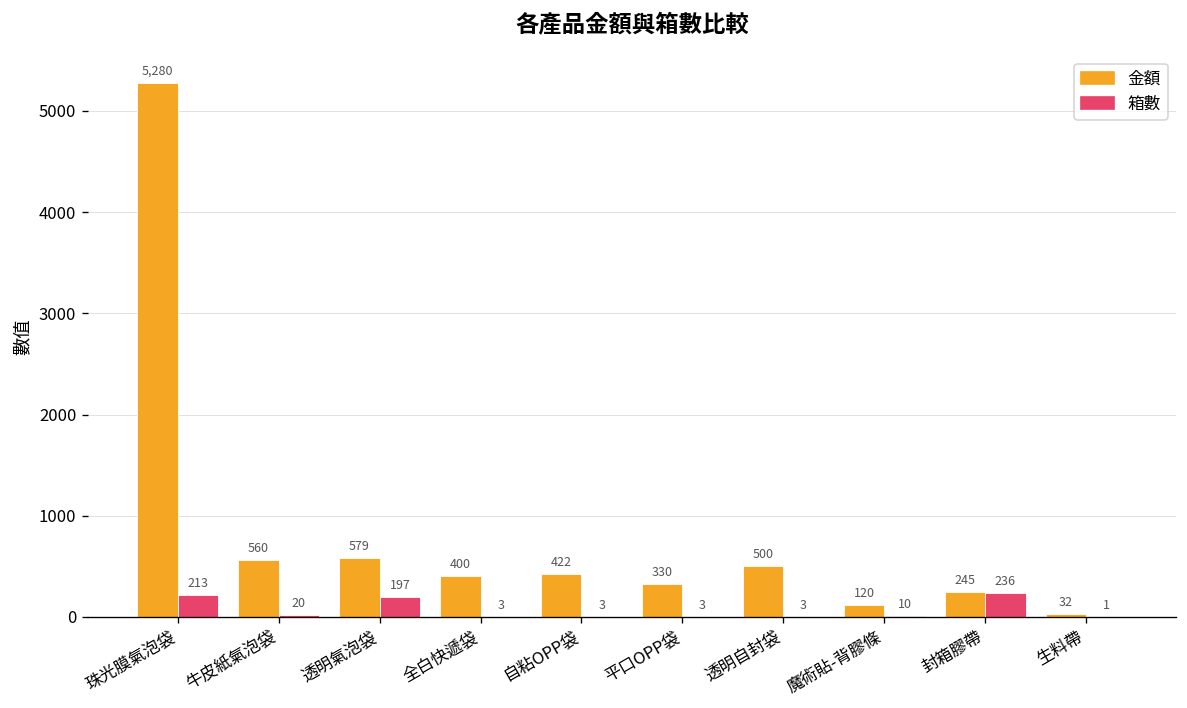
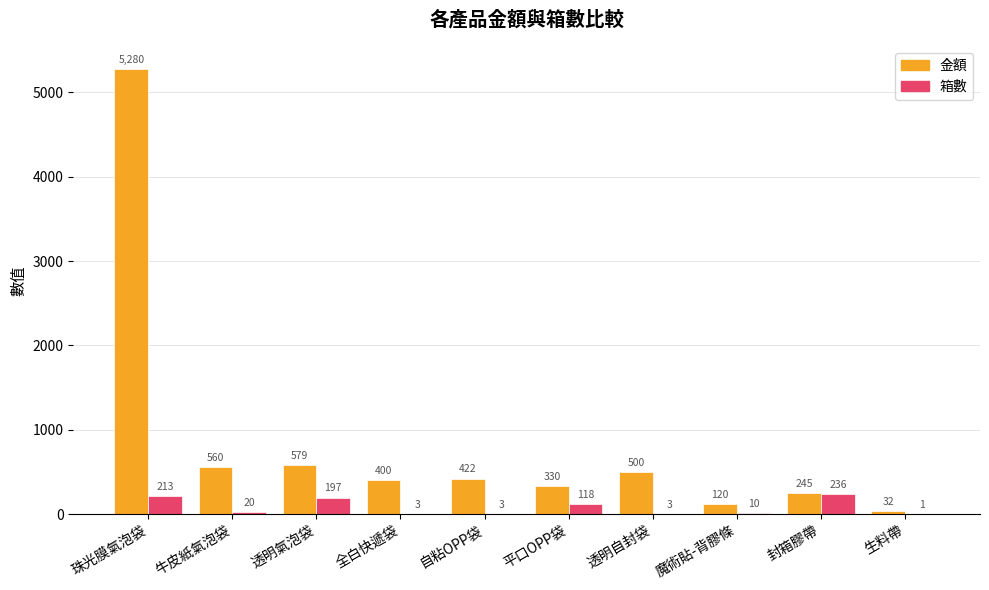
箱數, 平口OPP袋: 3 -> 118
